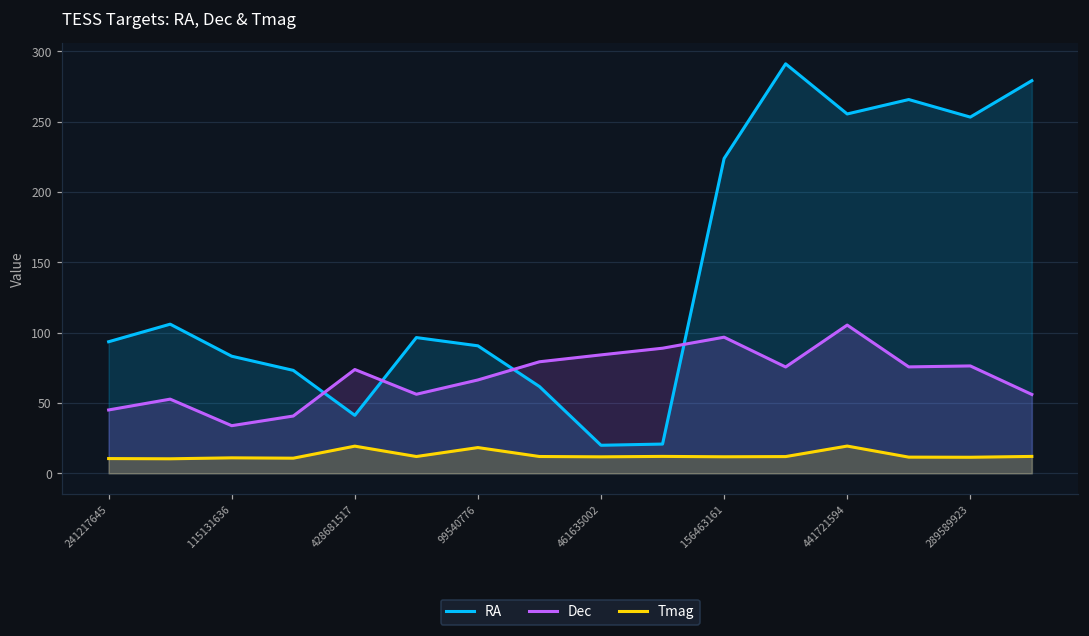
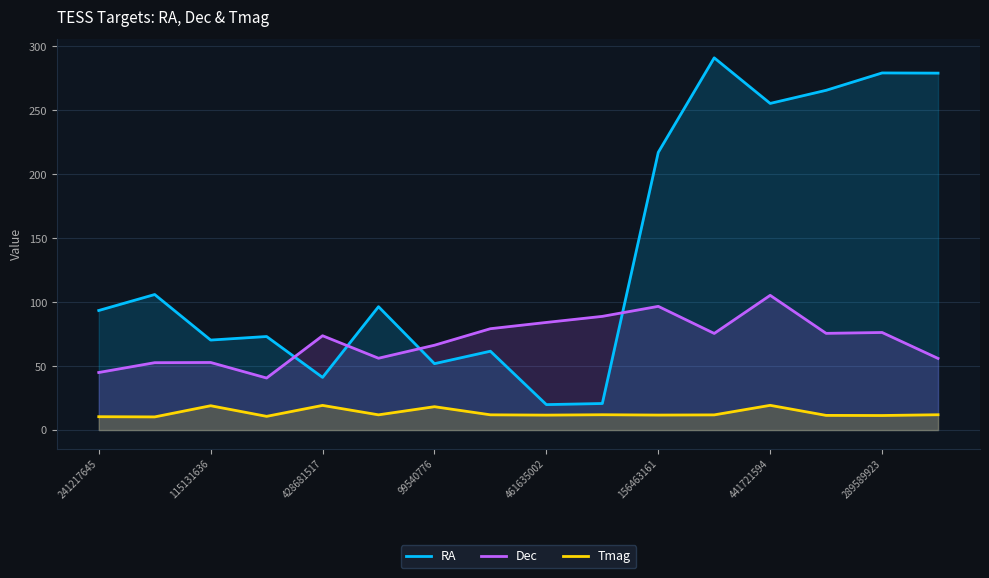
RA, 115131636: 83 -> 70
Dec, 115131636: 34 -> 53
Tmag, 115131636: 11 -> 19
RA, 99540776: 91 -> 52
RA, 156463161: 224 -> 217
RA, 289589923: 253 -> 279
